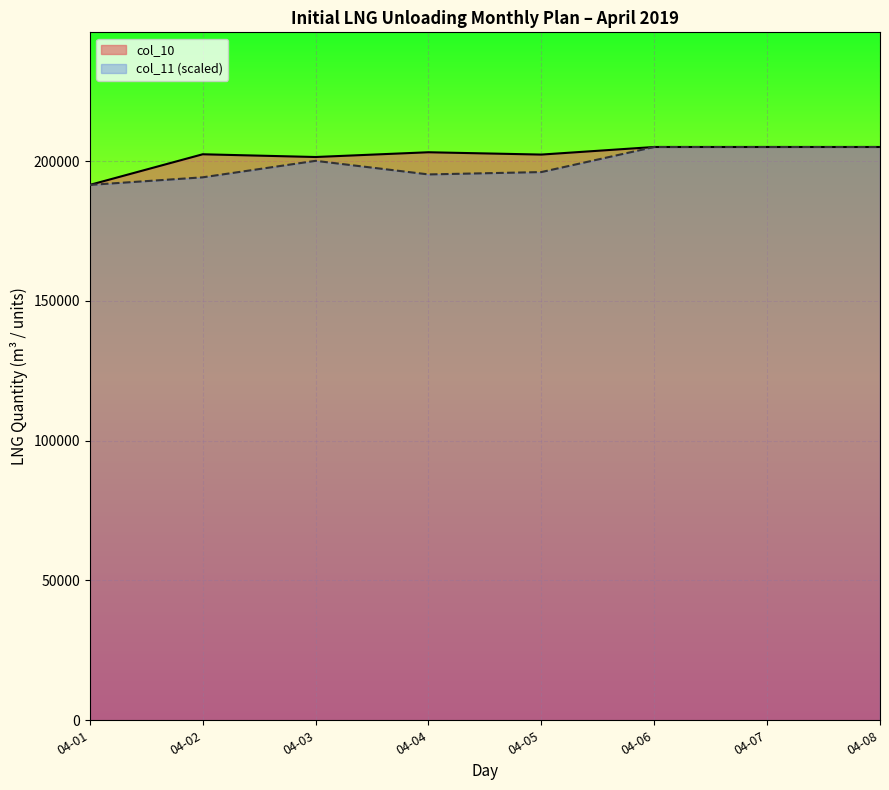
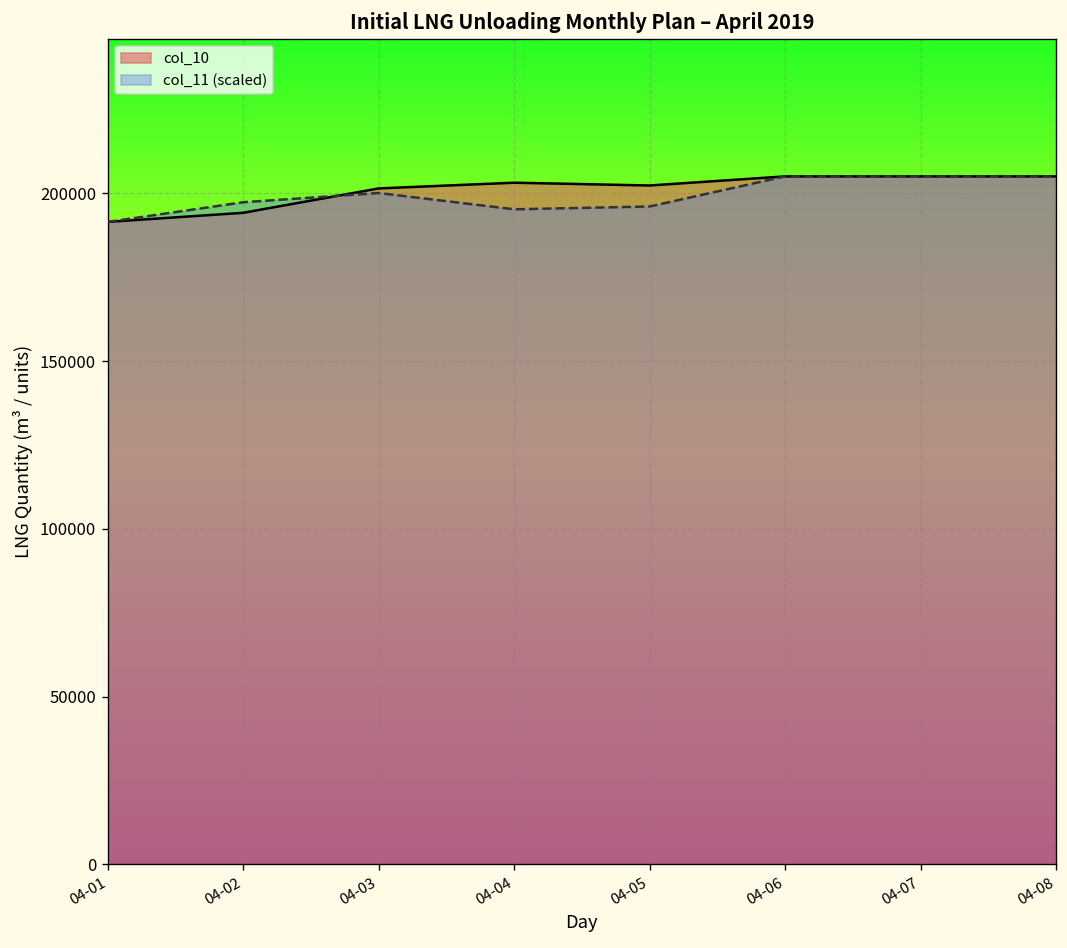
col_10, 04-02: 202000 -> 194000
col_11 (scaled), 04-02: 194000 -> 197000
